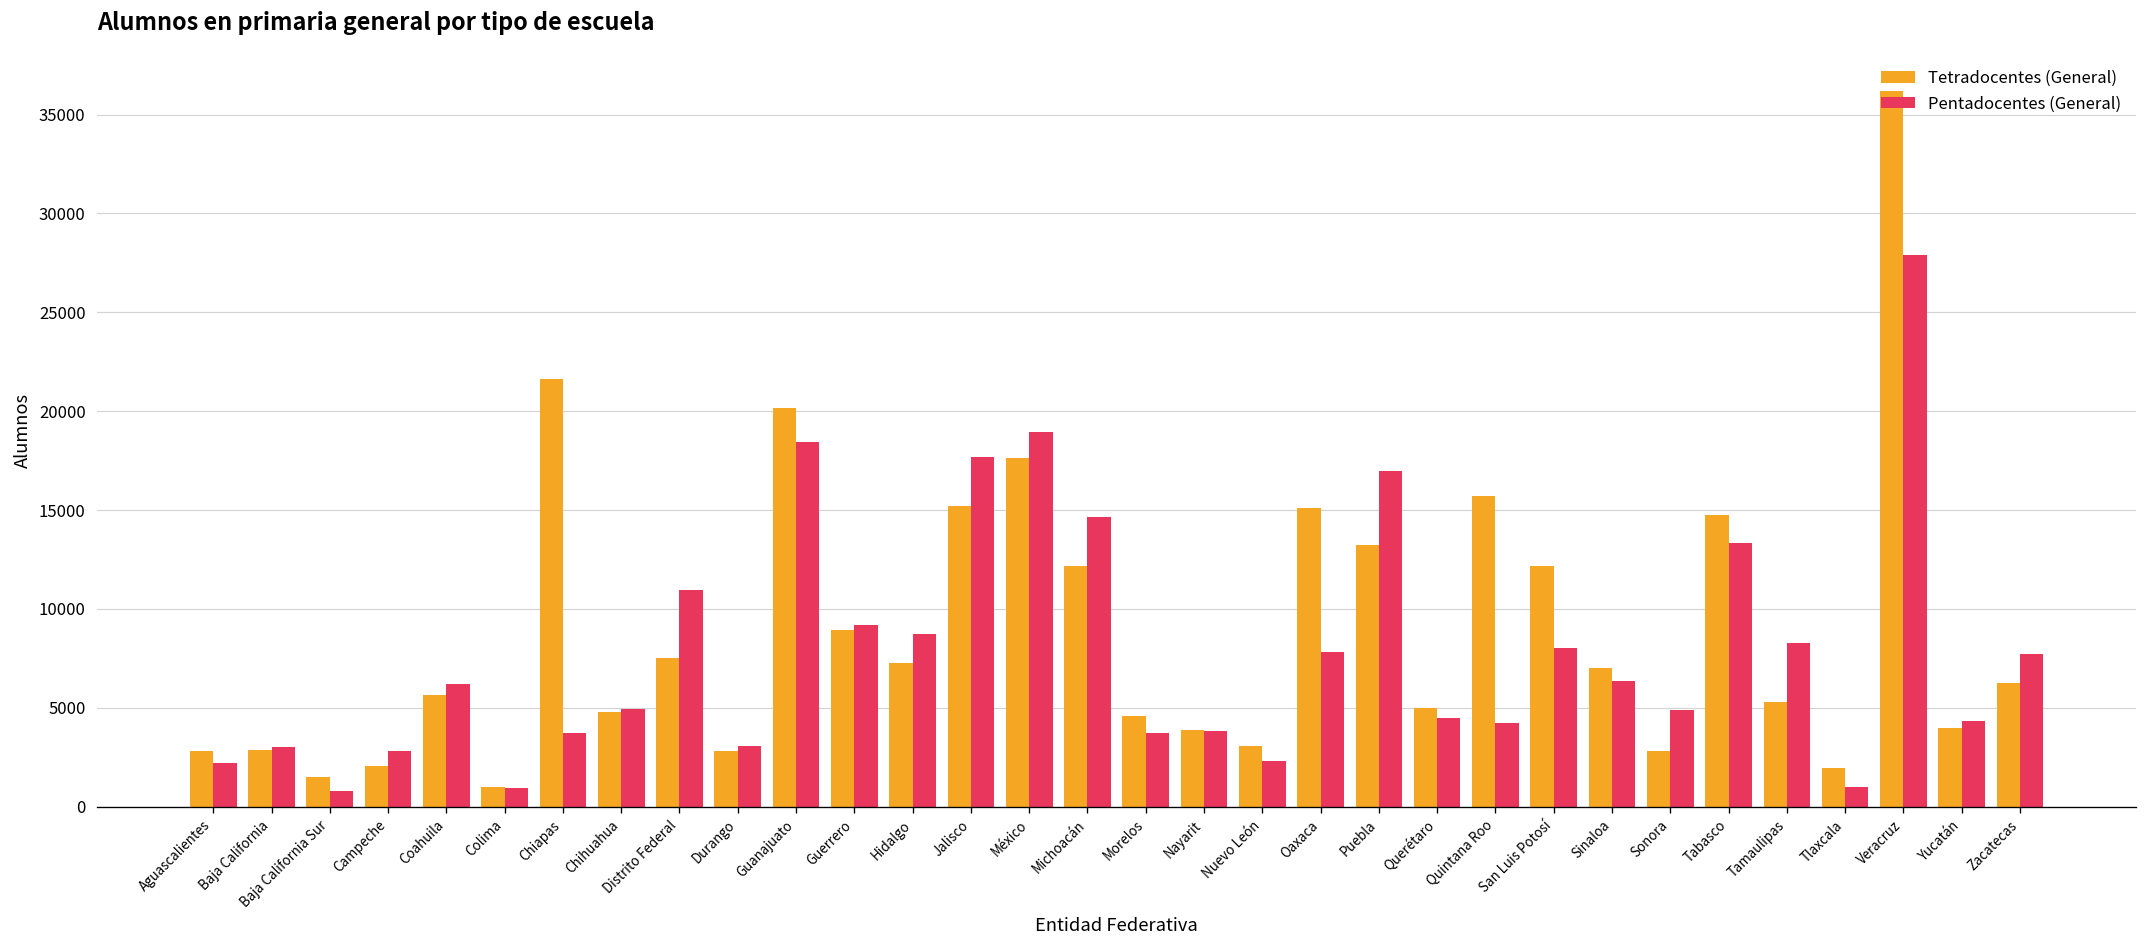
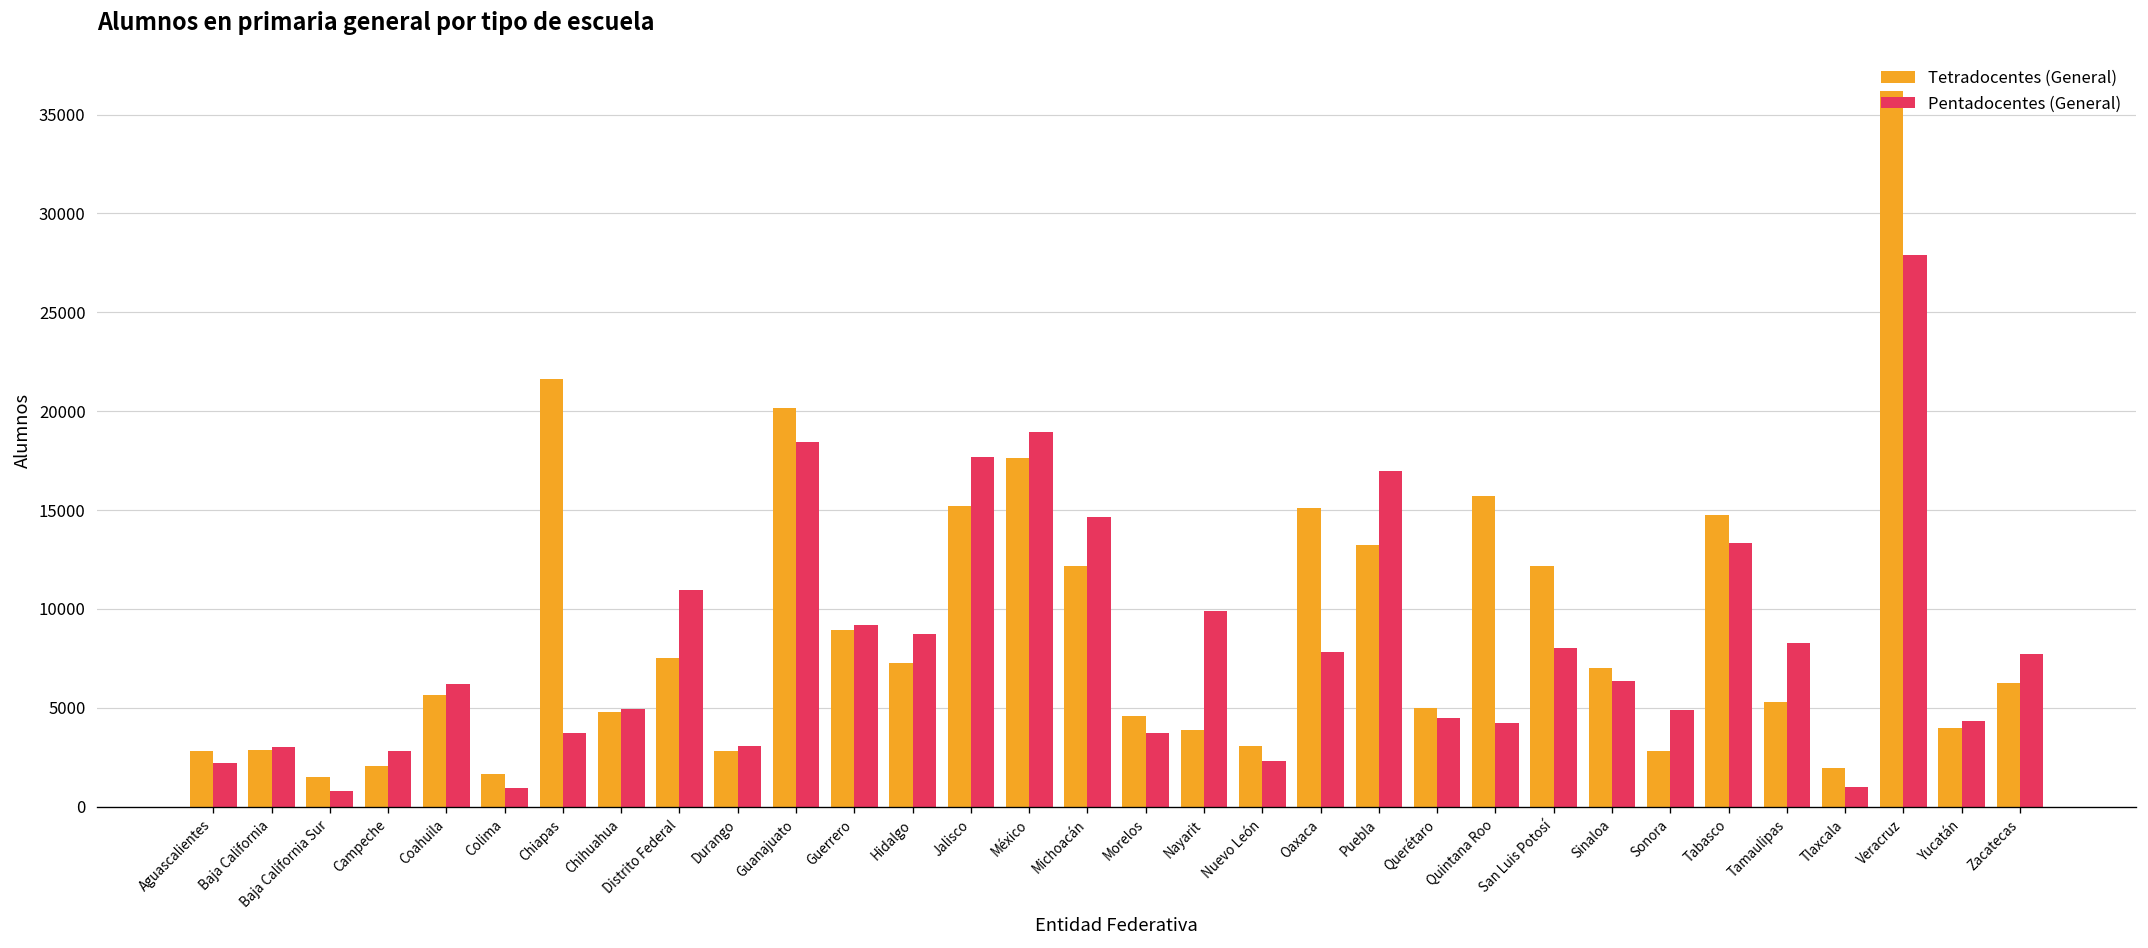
Tetradocentes (General), Colima: 1000 -> 1700
Pentadocentes (General), Nayarit: 3800 -> 9900
